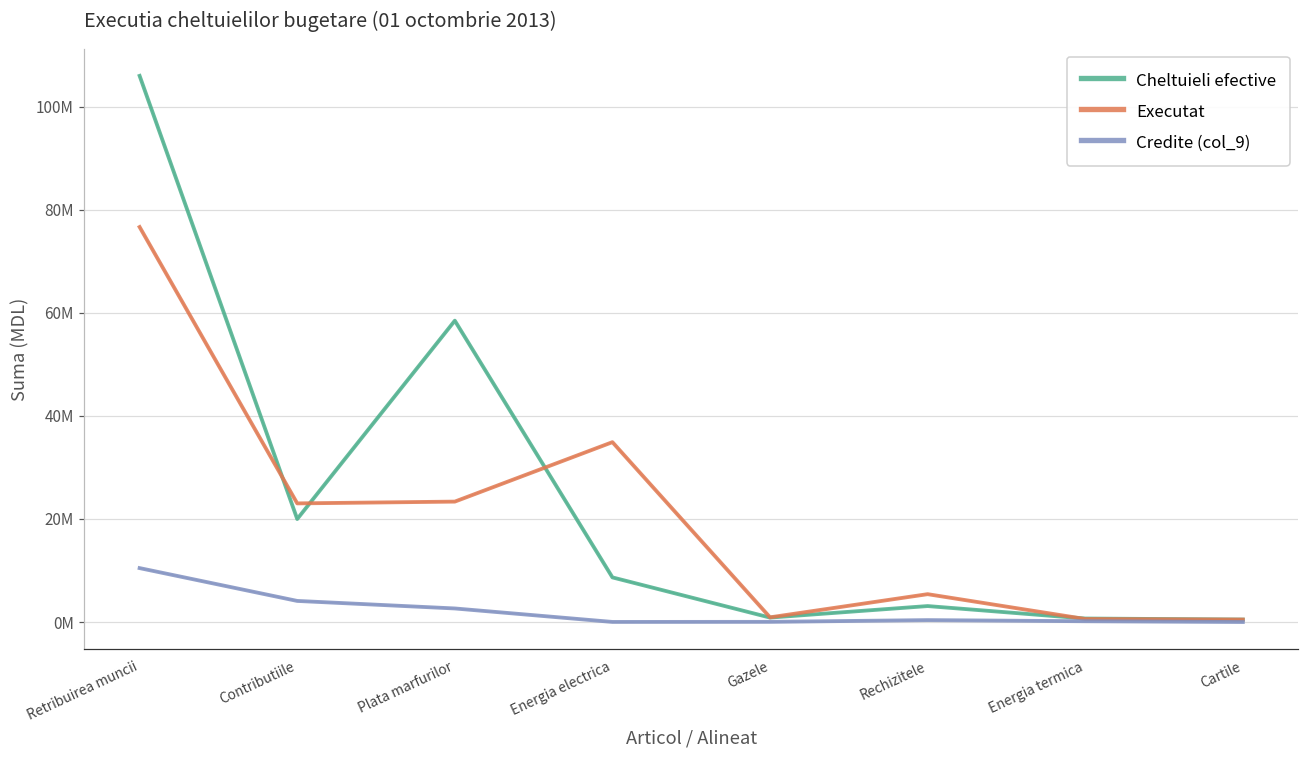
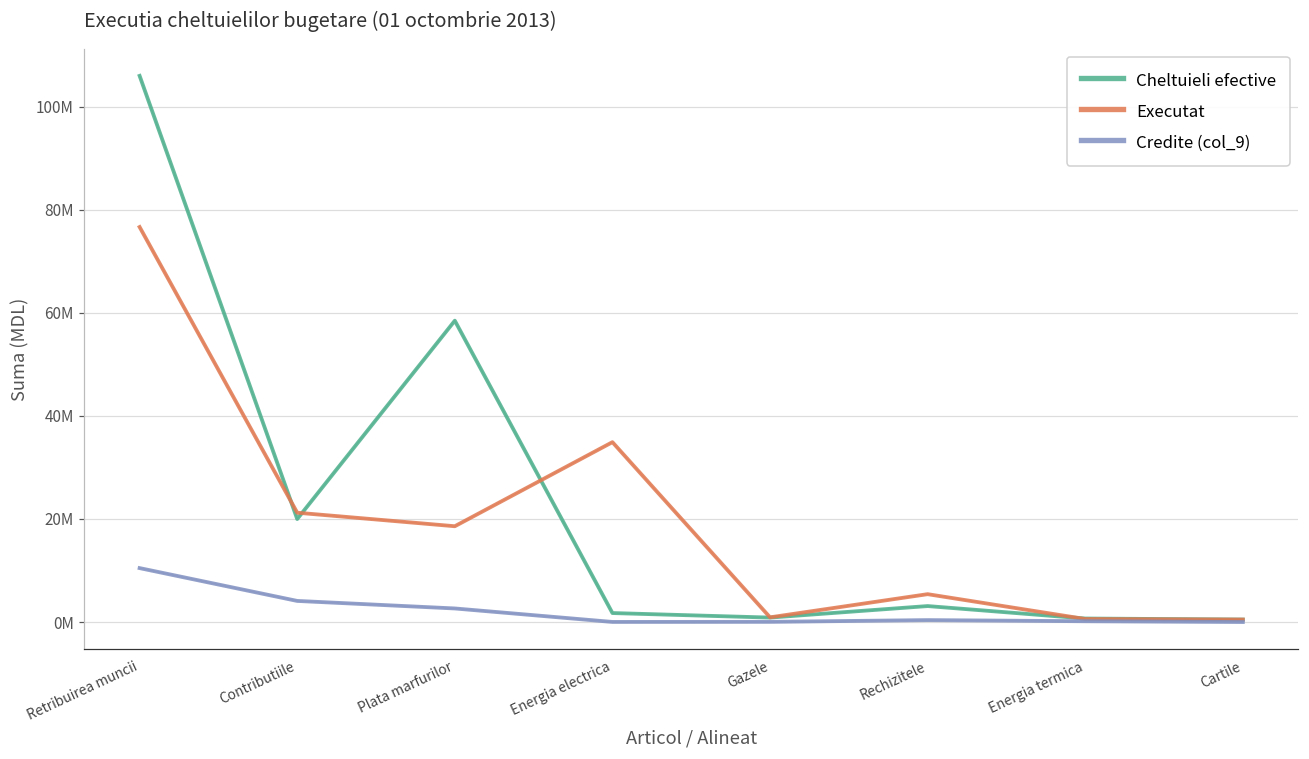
Executat, Contributiile: 23000000 -> 21000000
Executat, Plata marfurilor: 23000000 -> 19000000
Cheltuieli efective, Energia electrica: 9000000 -> 2000000
